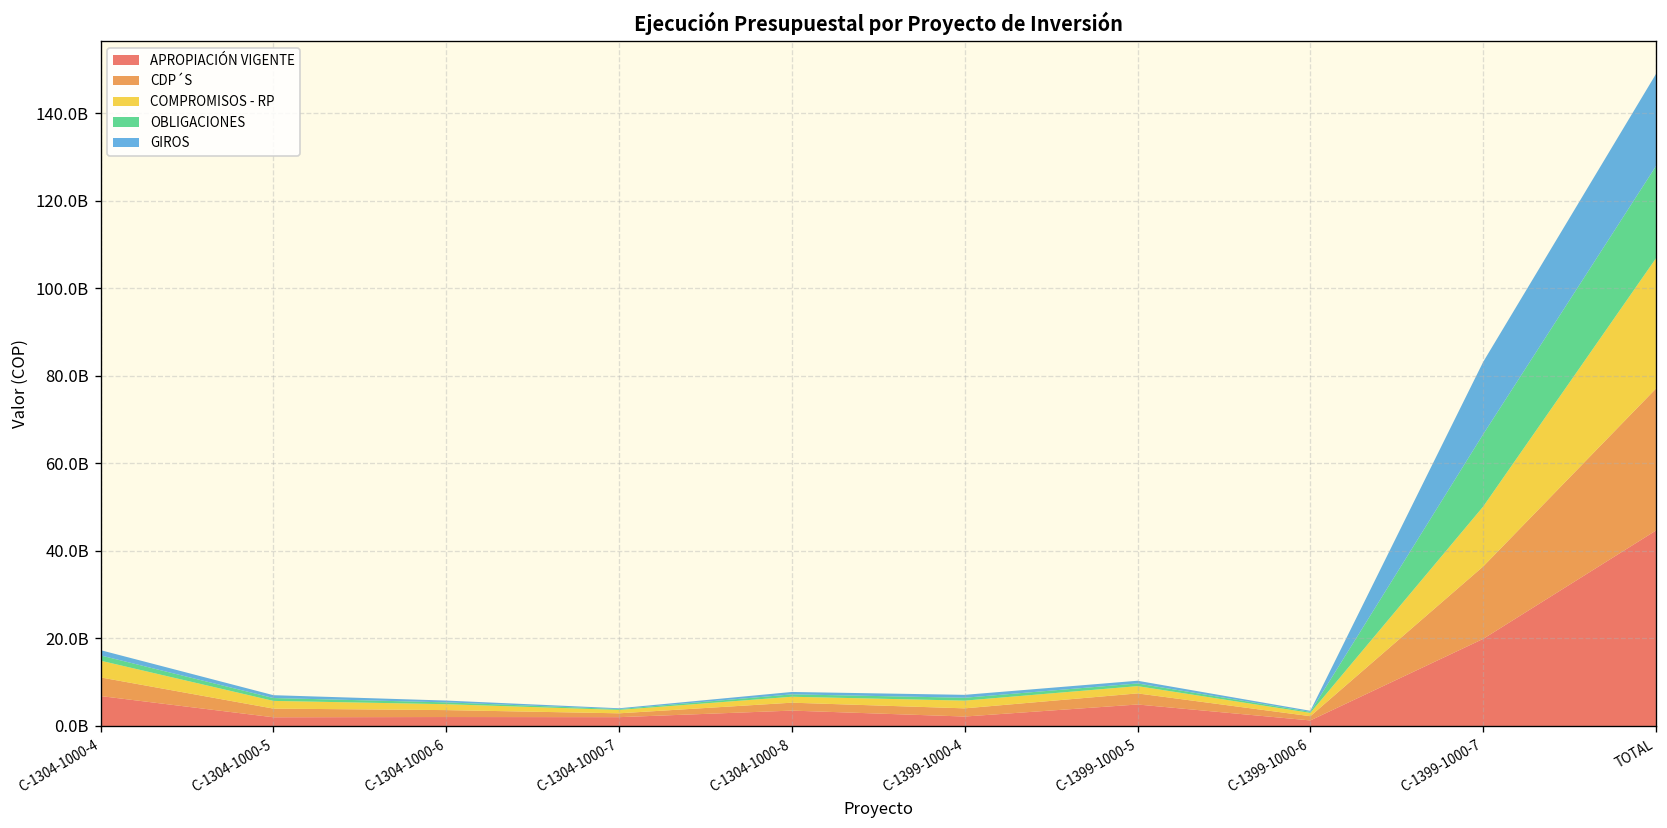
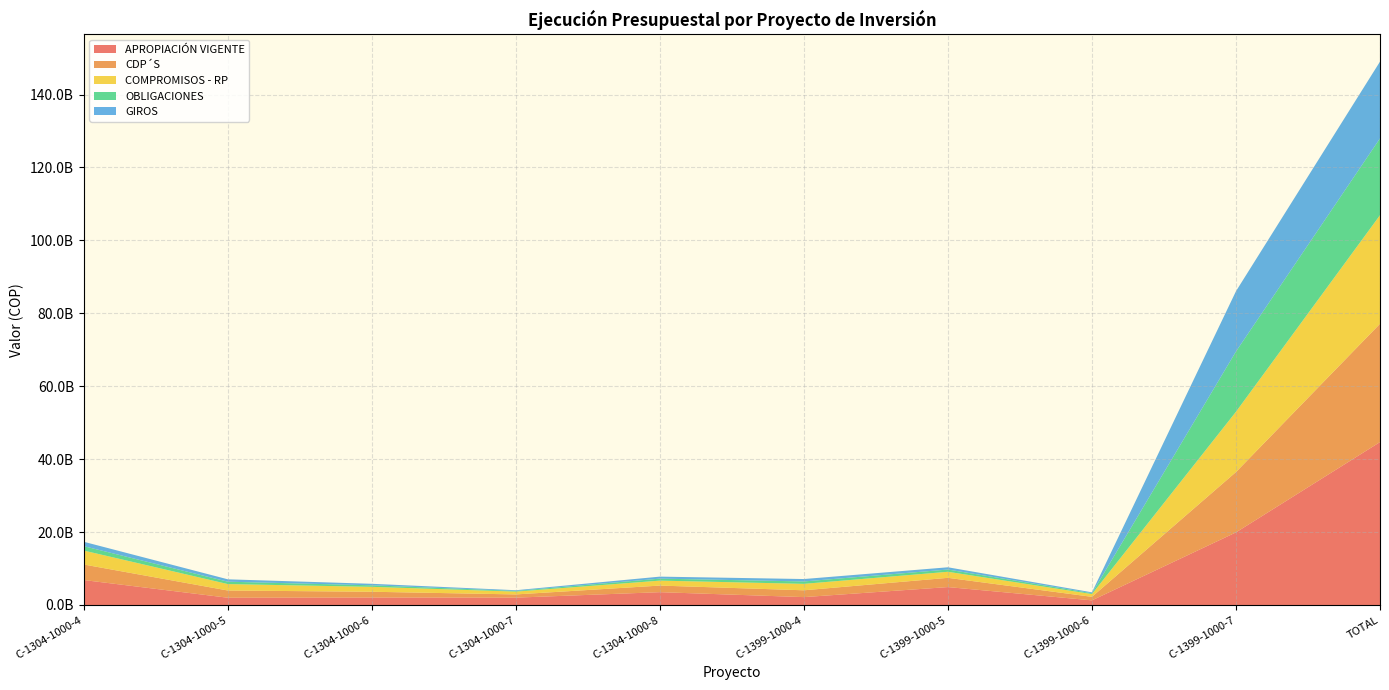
COMPROMISOS - RP, C-1399-1000-7: 14000000000 -> 17000000000
